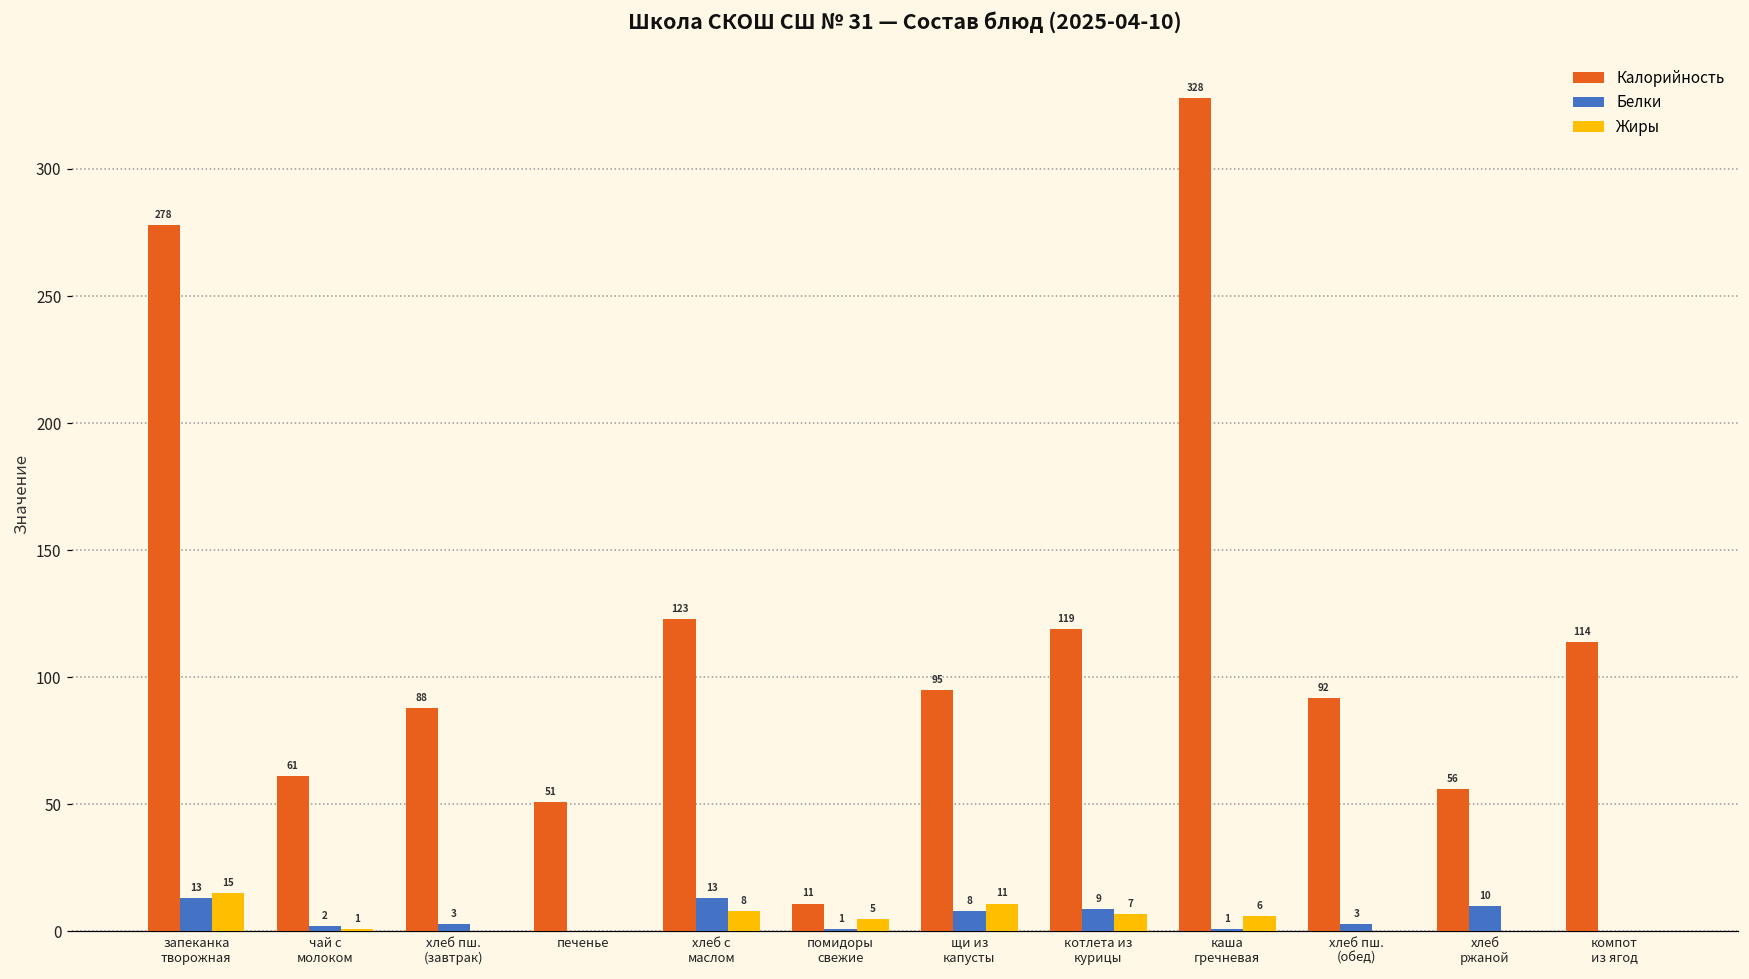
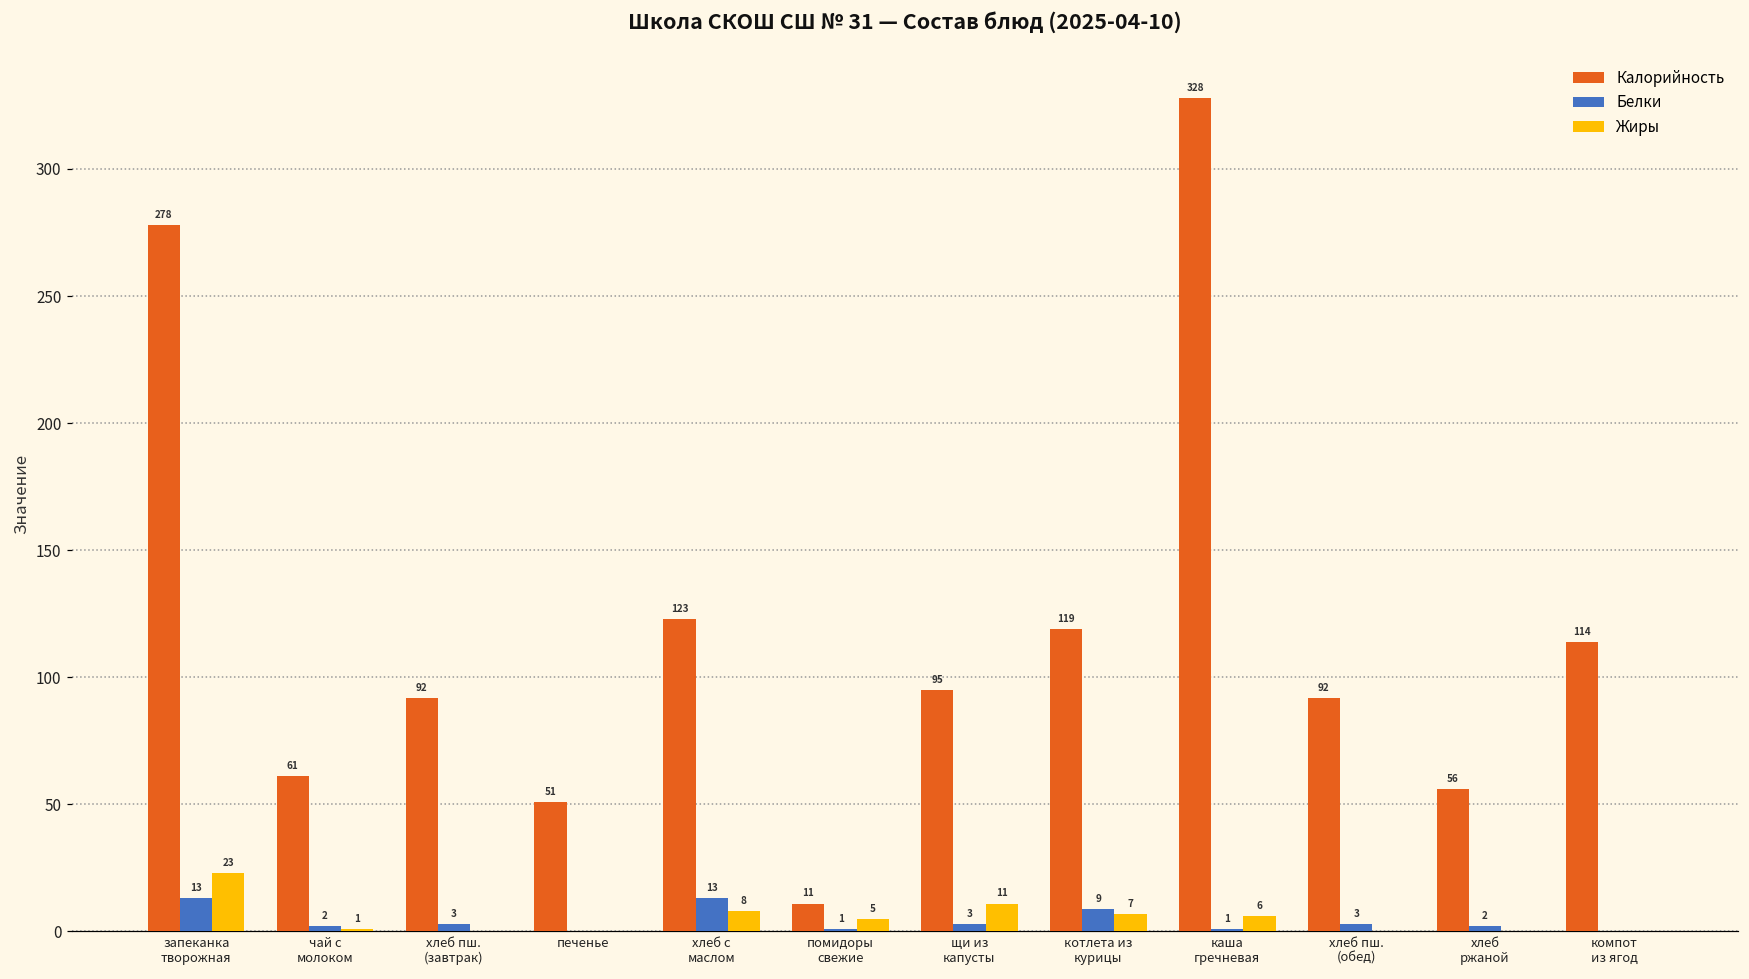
Жиры, запеканка творожная: 15 -> 23
Калорийность, хлеб пш. (завтрак): 88 -> 92
Белки, щи из капусты: 8 -> 3
Белки, хлеб ржаной: 10 -> 2
